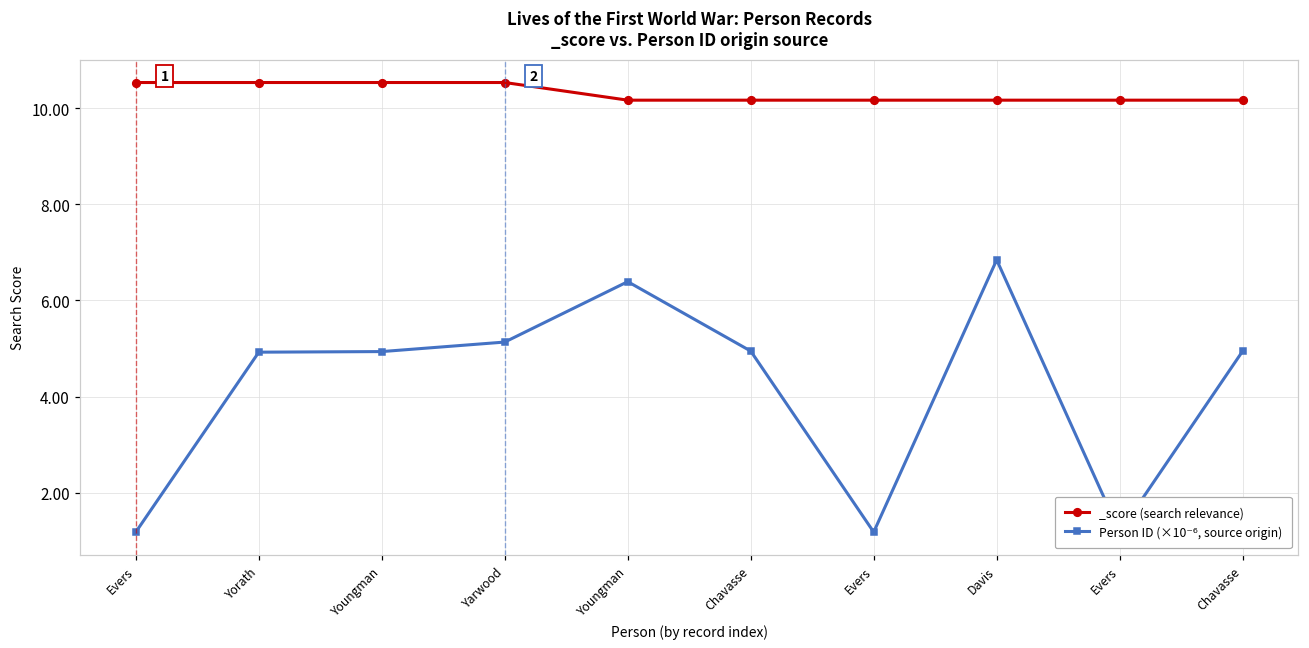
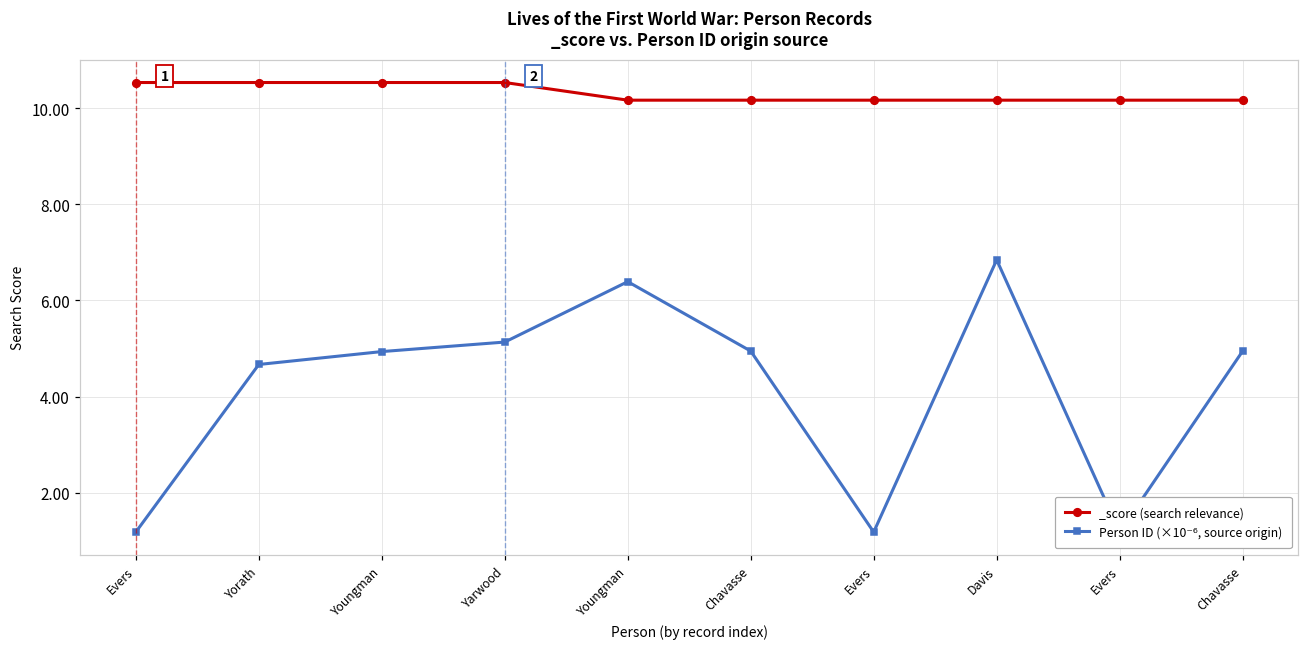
Person ID (×10⁻⁶, source origin), Yorath: 4.9 -> 4.7
